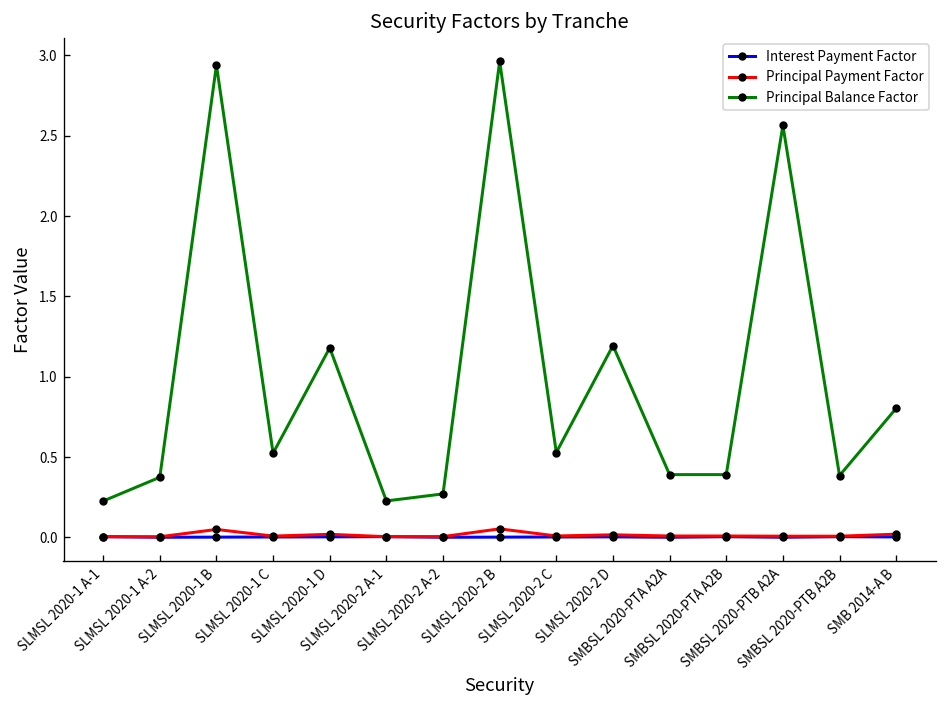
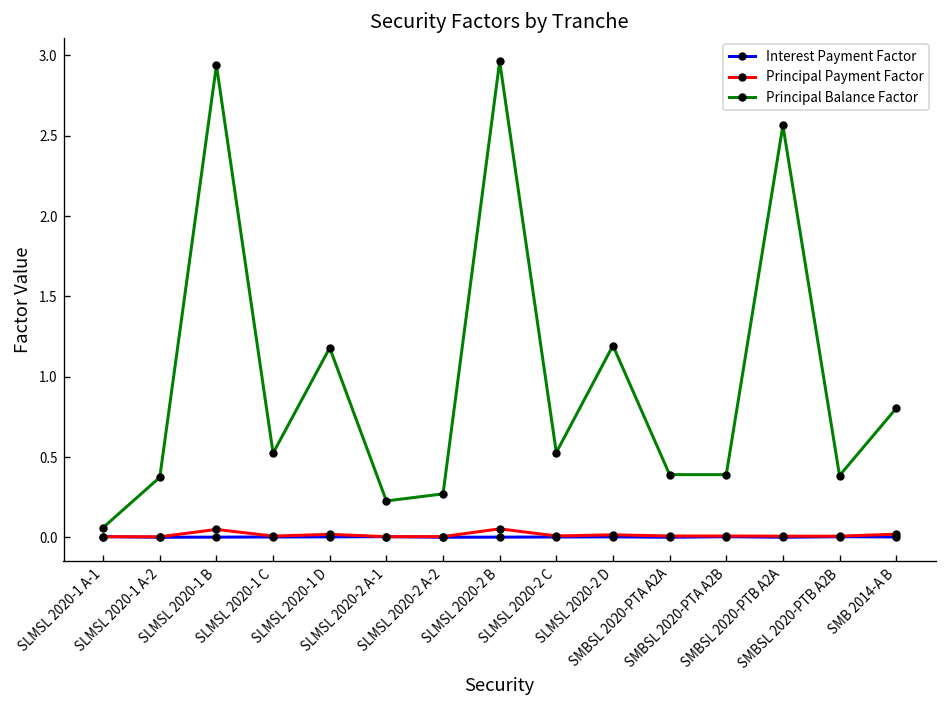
Principal Balance Factor, SLMSL 2020-1 A-1: 0.23 -> 0.06
